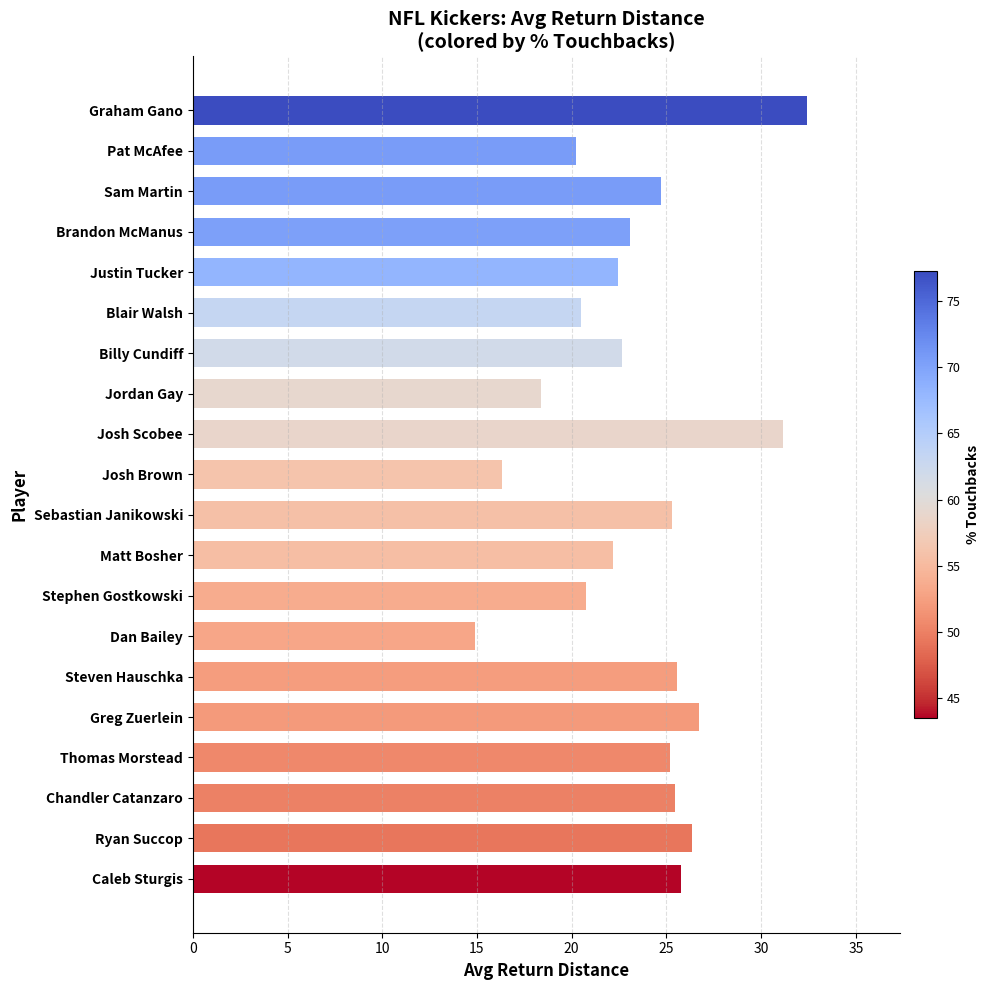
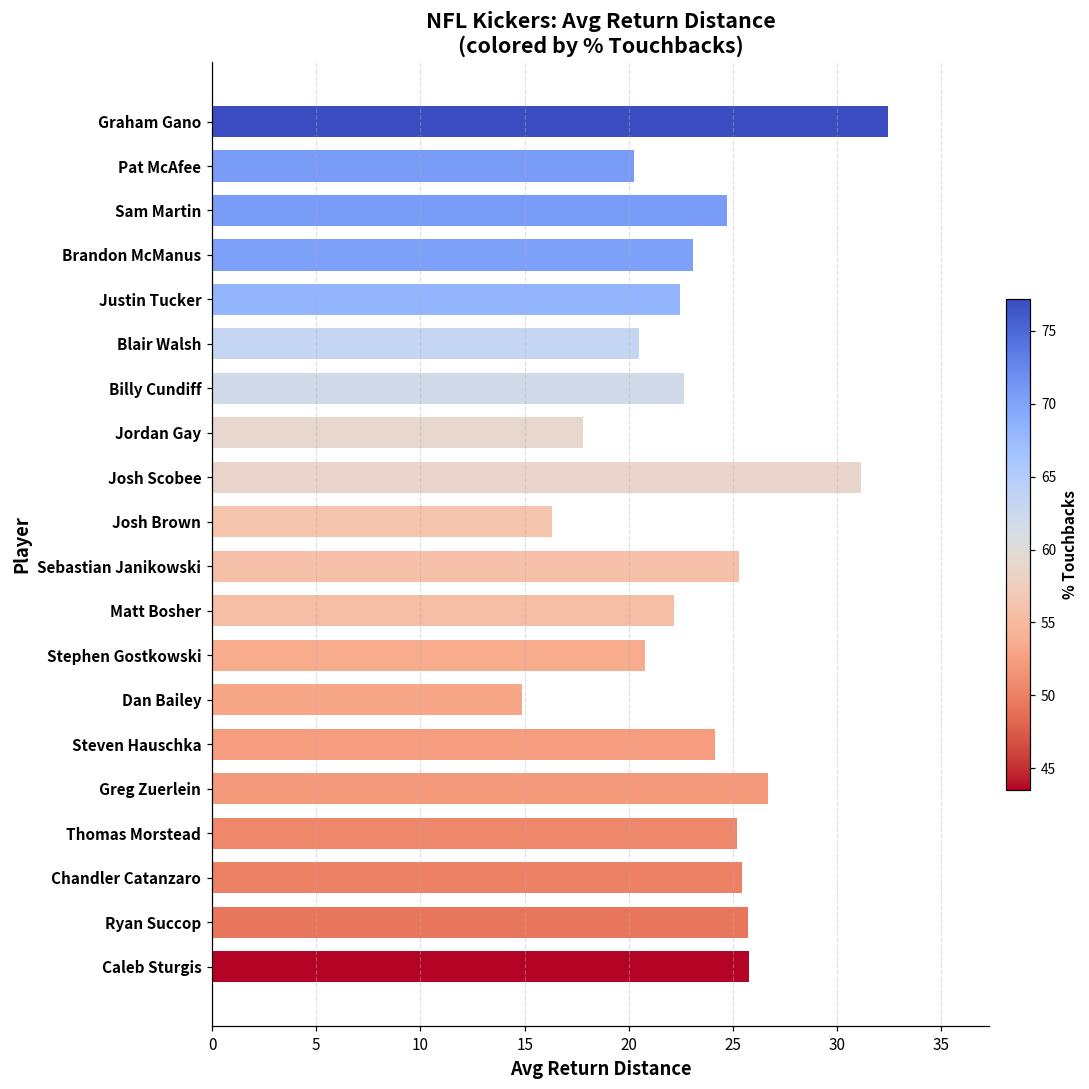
Jordan Gay: 18.4 -> 17.8
Steven Hauschka: 25.5 -> 24.1
Ryan Succop: 26.4 -> 25.7
